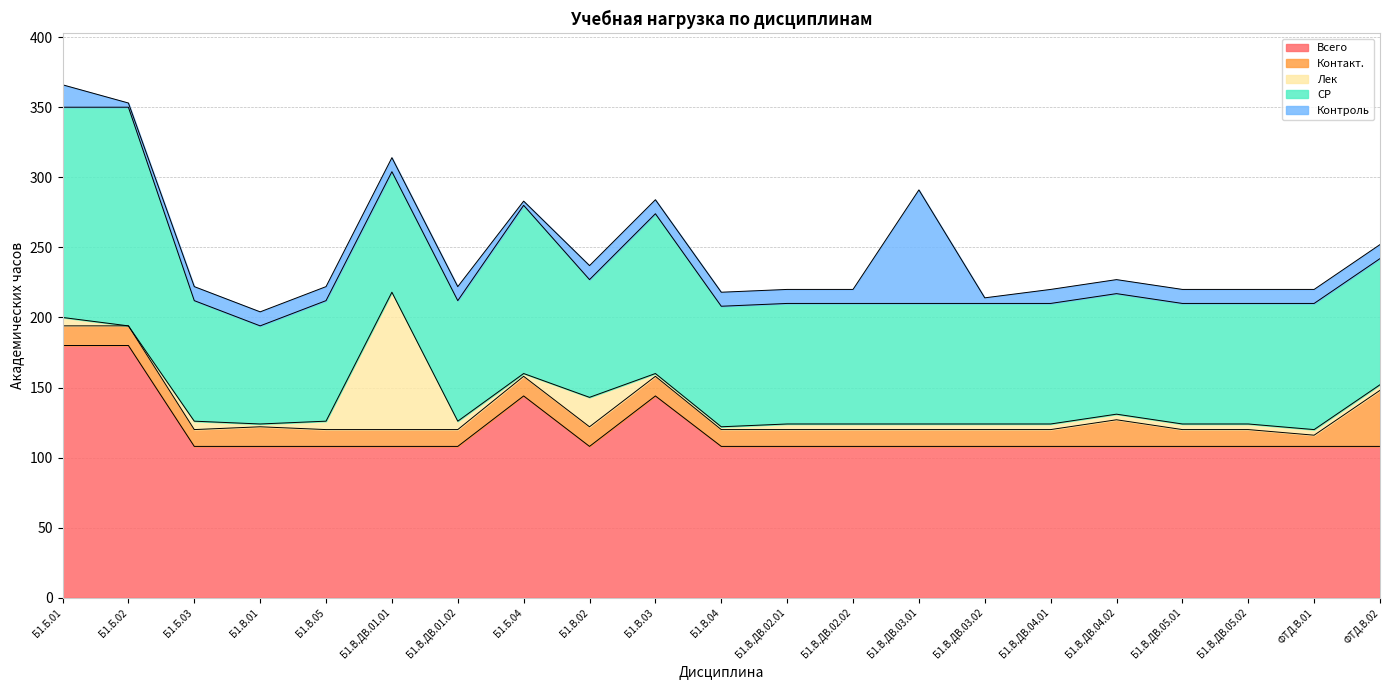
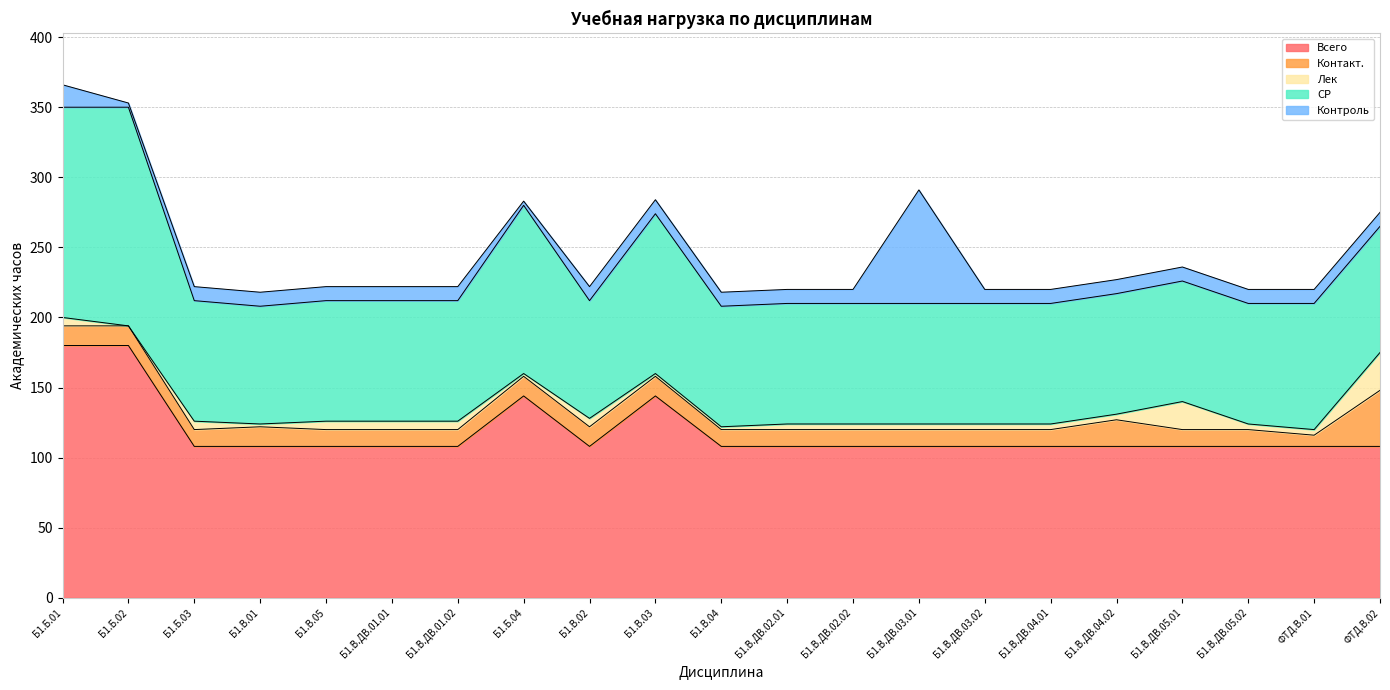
СР, Б1.В.01: 70 -> 84
Лек, Б1.В.ДВ.01.01: 98 -> 6
Лек, Б1.В.02: 21 -> 6
Контроль, Б1.В.ДВ.03.02: 4 -> 10
Лек, Б1.В.ДВ.05.01: 4 -> 20
Лек, ФТД.В.02: 4 -> 27
